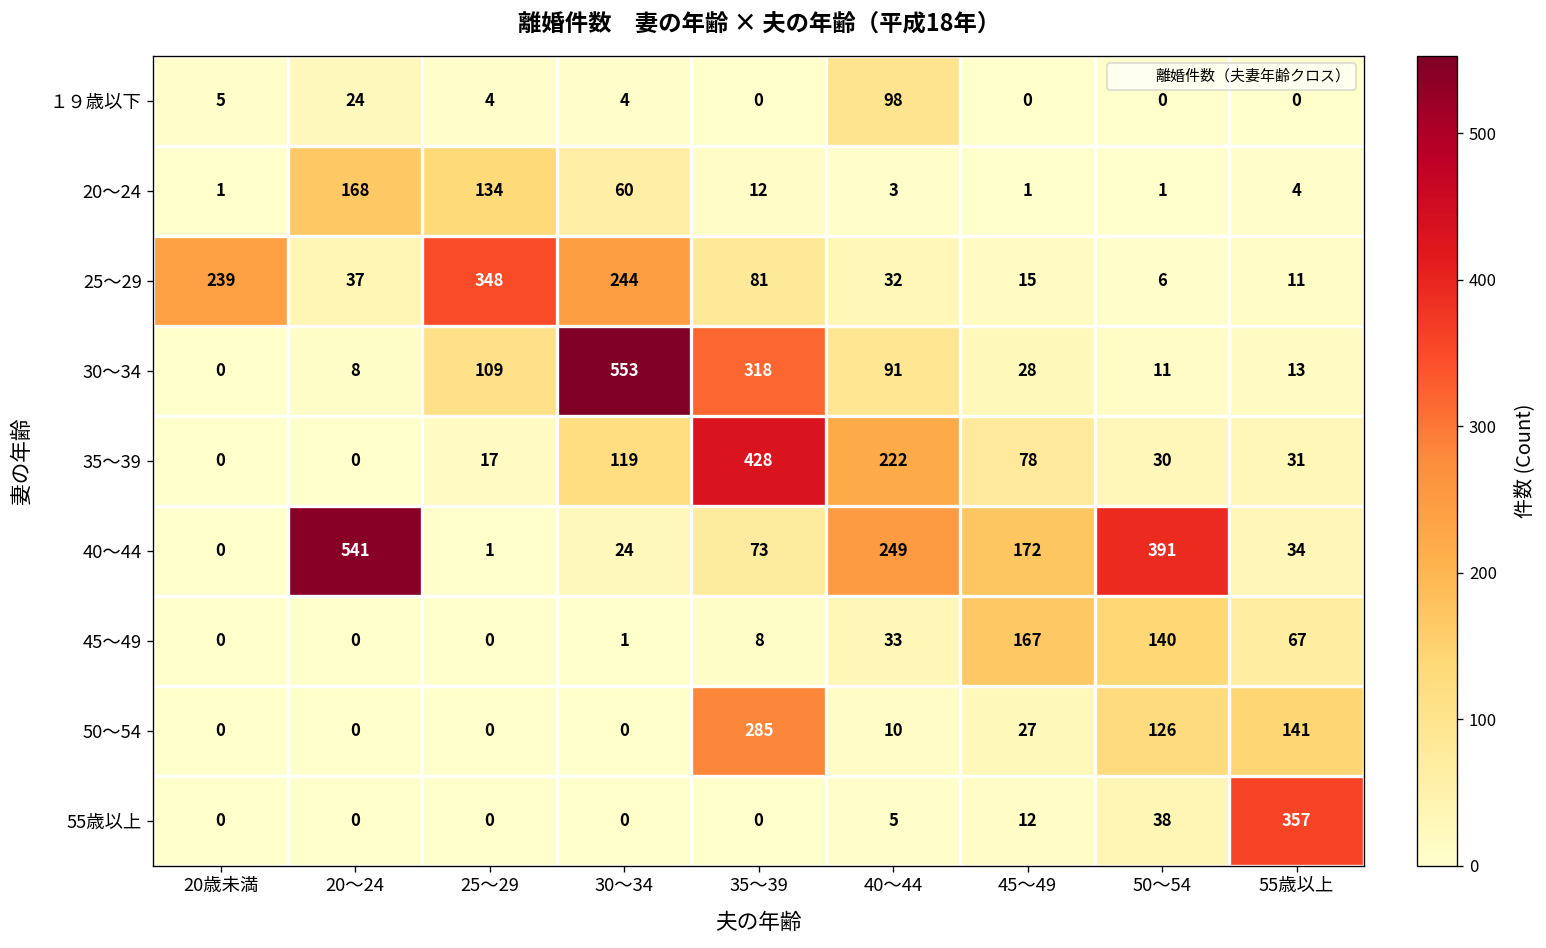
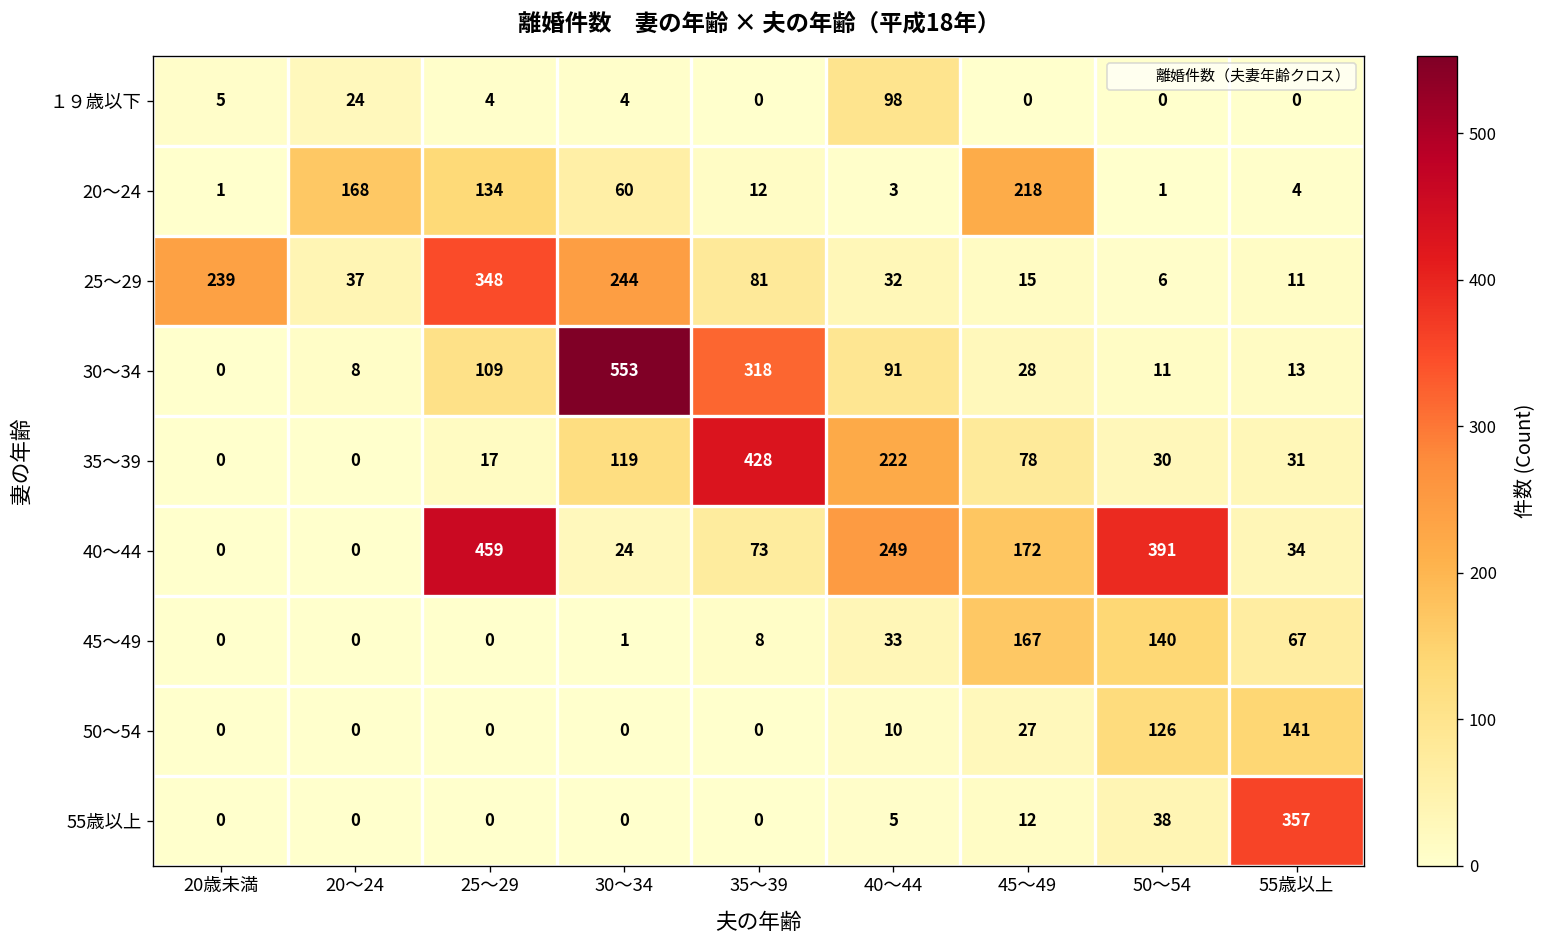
20～24, 45～49: 1 -> 218
40～44, 20～24: 541 -> 0
40～44, 25～29: 1 -> 459
50～54, 35～39: 285 -> 0
